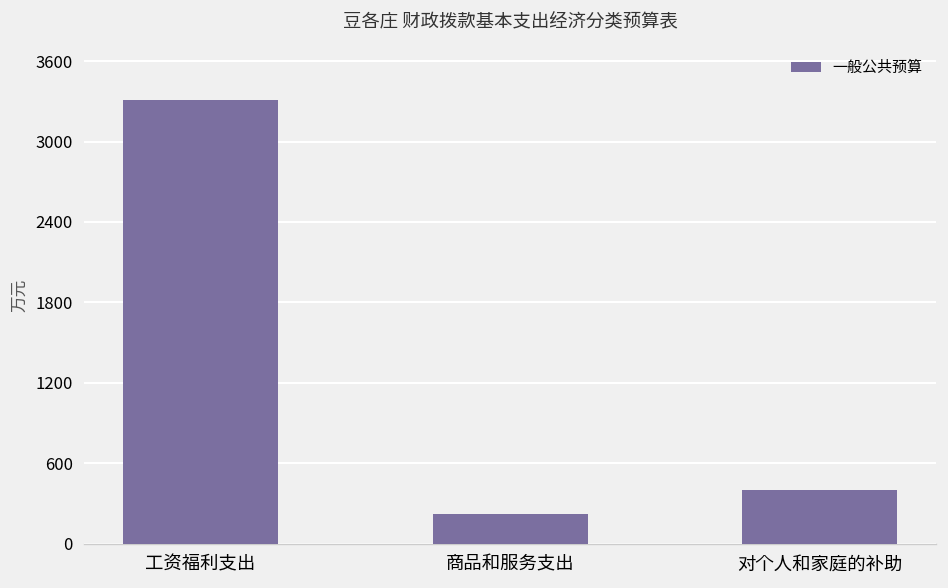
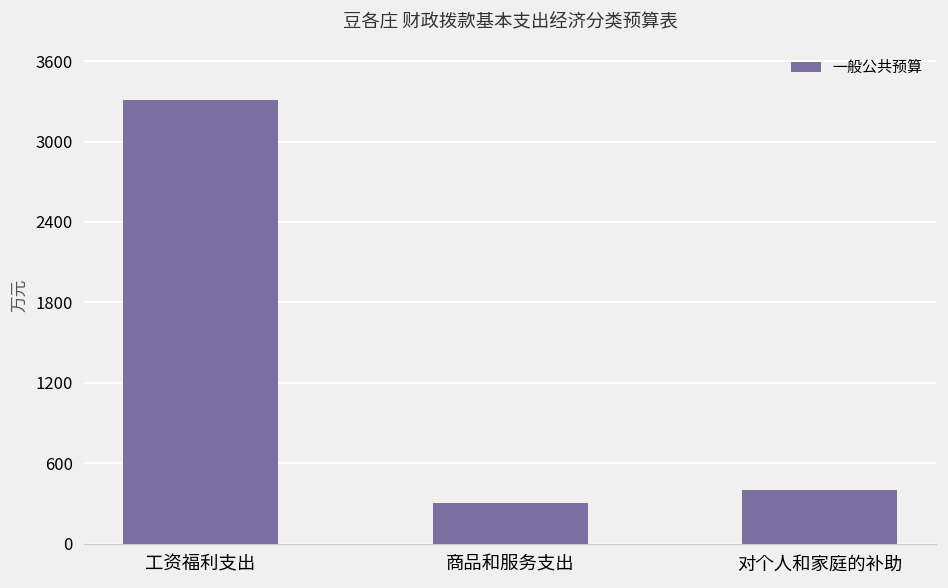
商品和服务支出: 220 -> 310
